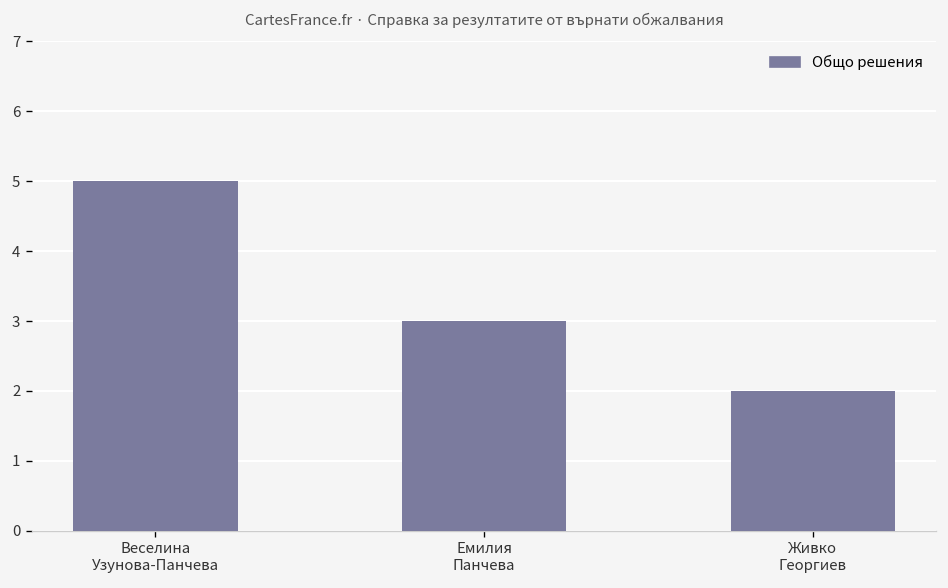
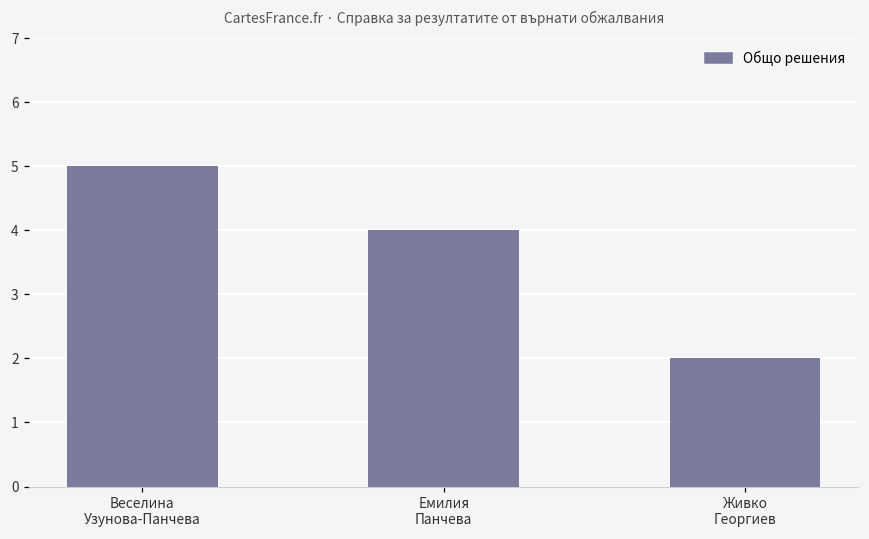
Емилия Панчева: 3 -> 4
